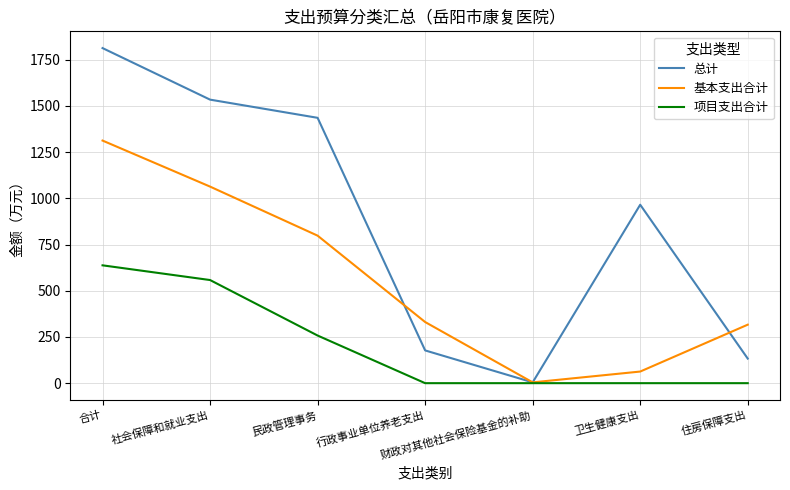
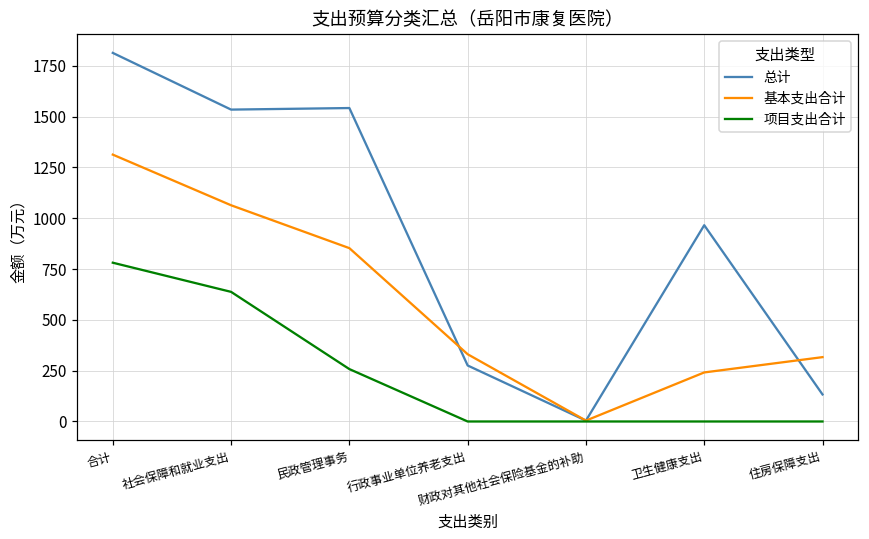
项目支出合计, 合计: 640 -> 780
项目支出合计, 社会保障和就业支出: 560 -> 640
总计, 民政管理事务: 1440 -> 1540
基本支出合计, 民政管理事务: 800 -> 850
总计, 行政事业单位养老支出: 180 -> 280
基本支出合计, 卫生健康支出: 60 -> 240
